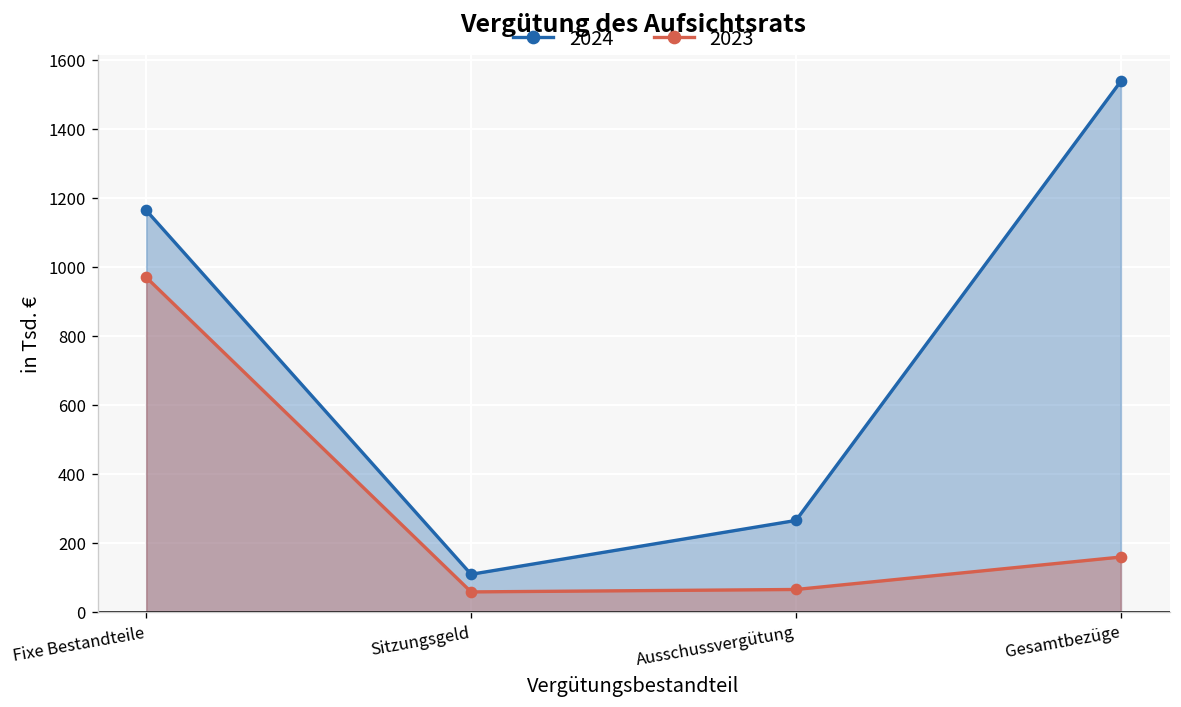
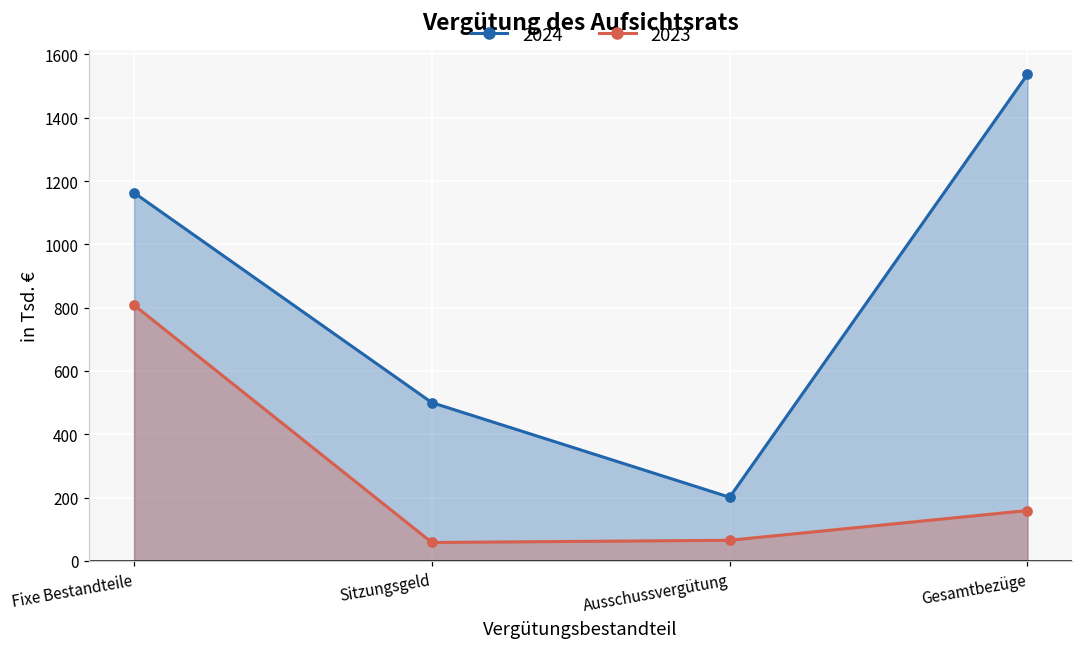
2023, Fixe Bestandteile: 970 -> 810
2024, Sitzungsgeld: 110 -> 500
2024, Ausschussvergütung: 270 -> 200
